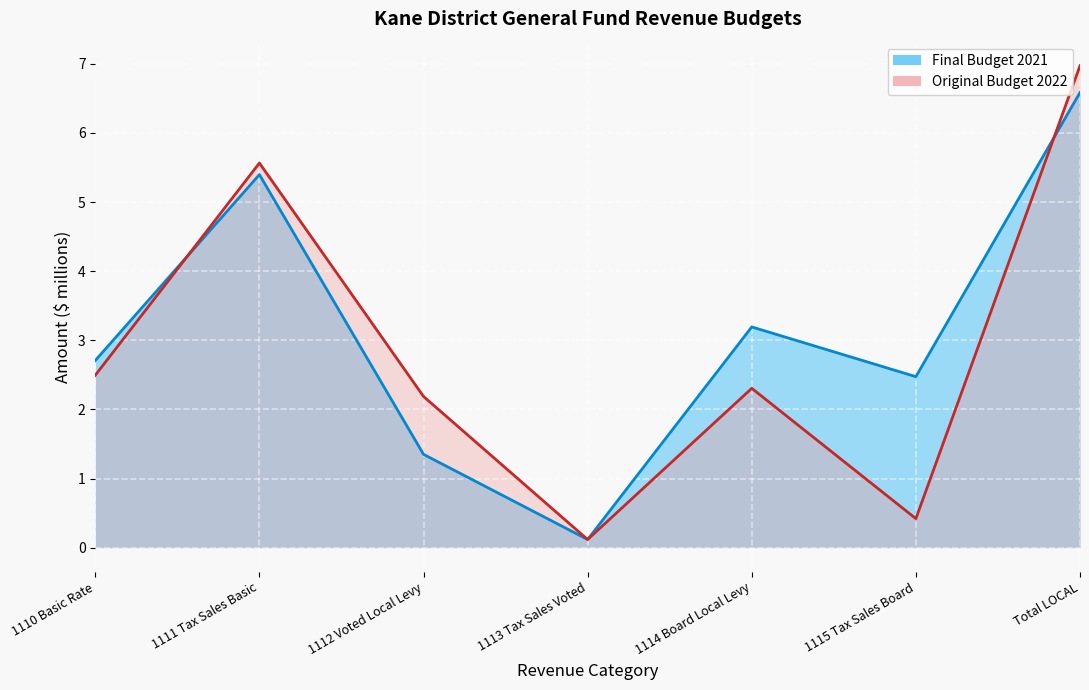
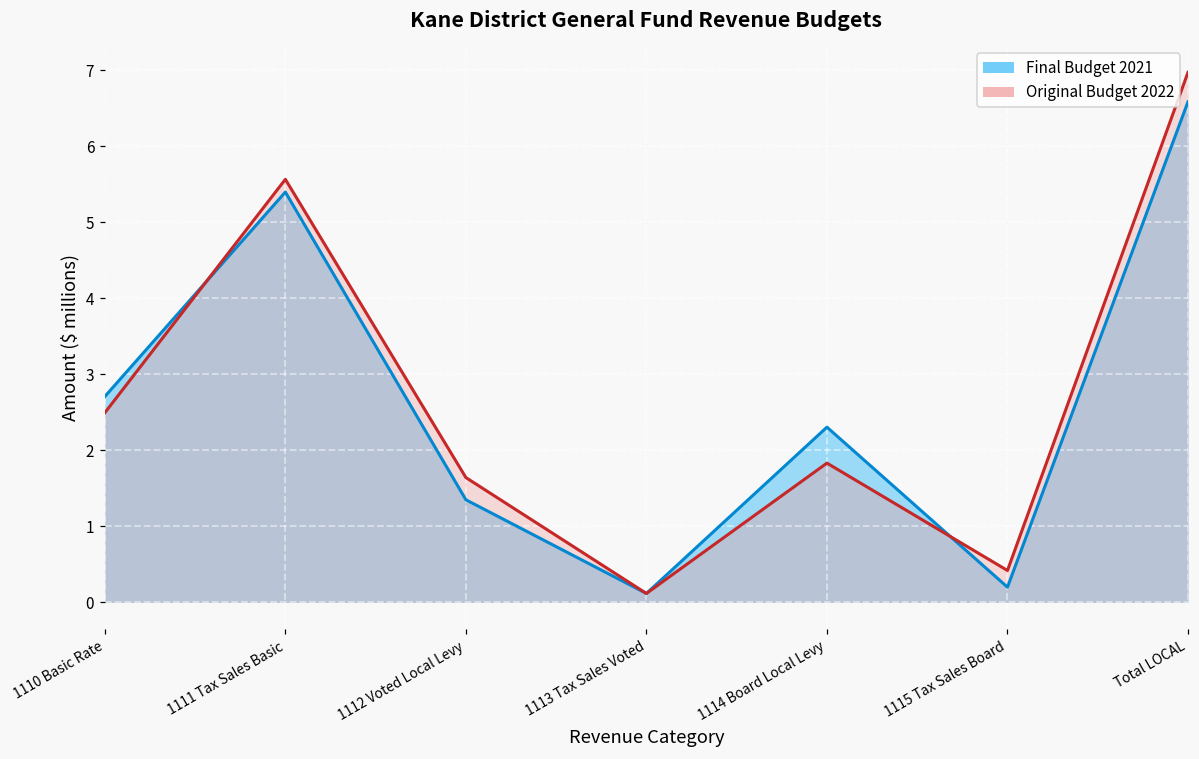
Original Budget 2022, 1112 Voted Local Levy: 2.2 -> 1.6
Final Budget 2021, 1114 Board Local Levy: 3.2 -> 2.3
Original Budget 2022, 1114 Board Local Levy: 2.3 -> 1.8
Final Budget 2021, 1115 Tax Sales Board: 2.5 -> 0.2
